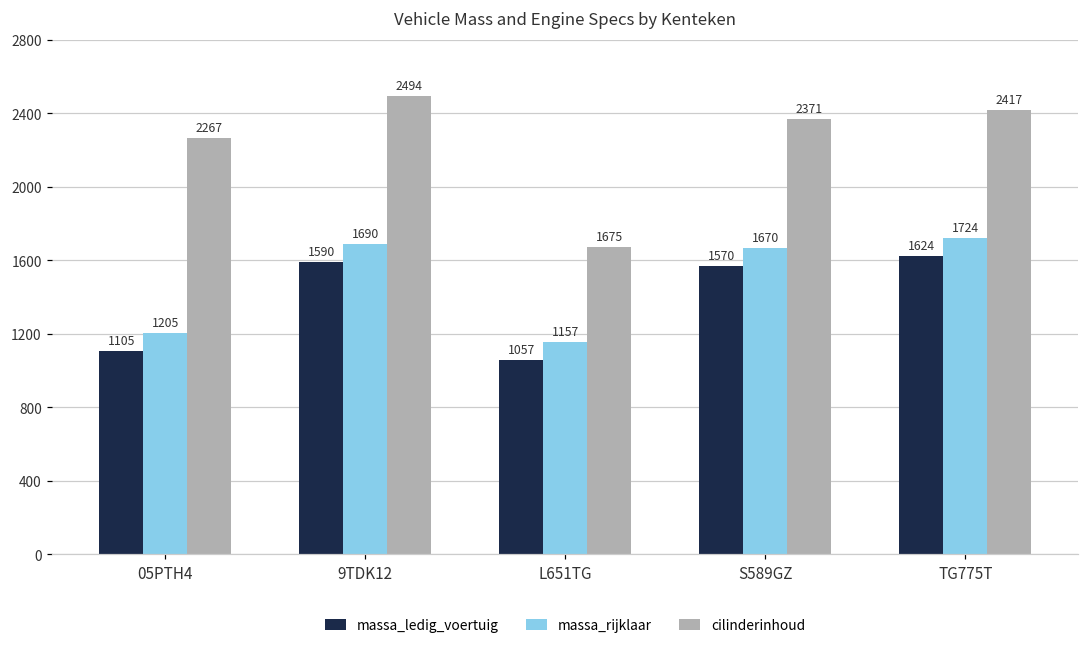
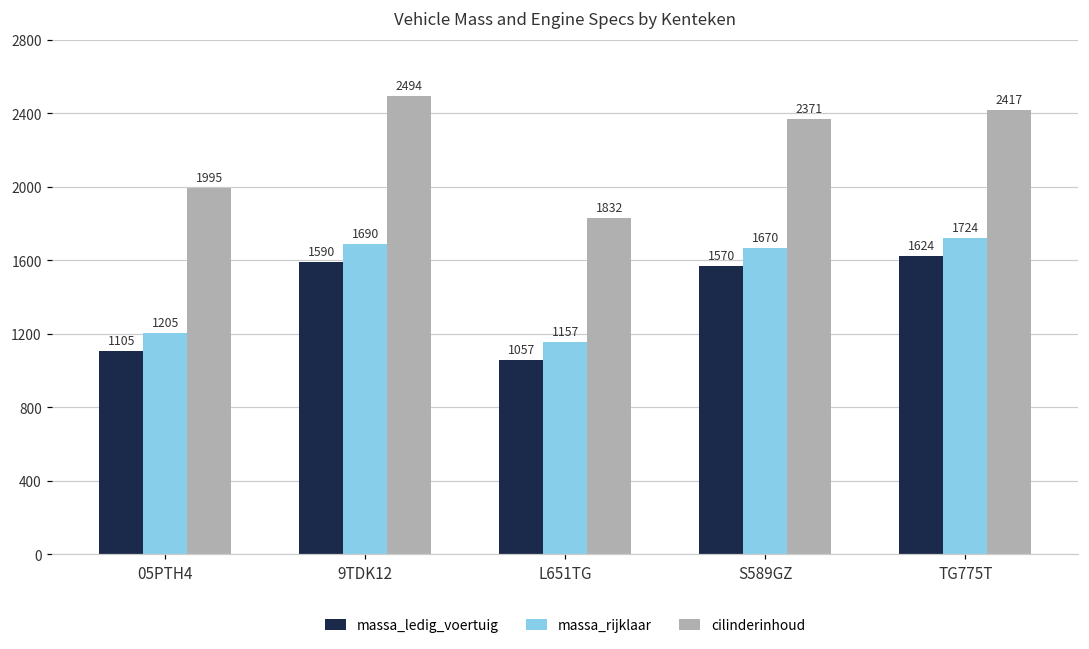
cilinderinhoud, 05PTH4: 2267 -> 1995
cilinderinhoud, L651TG: 1675 -> 1832
